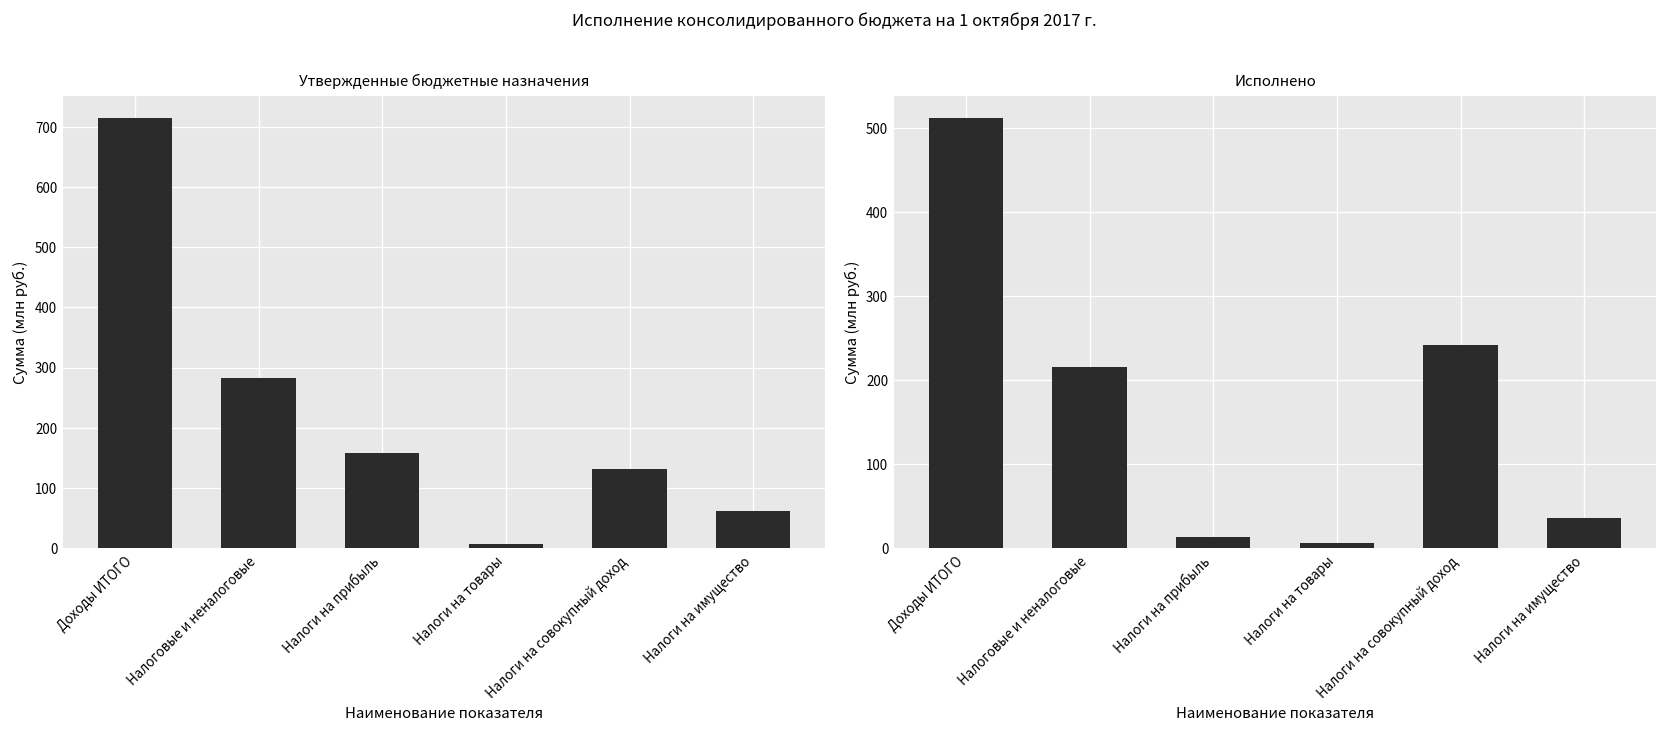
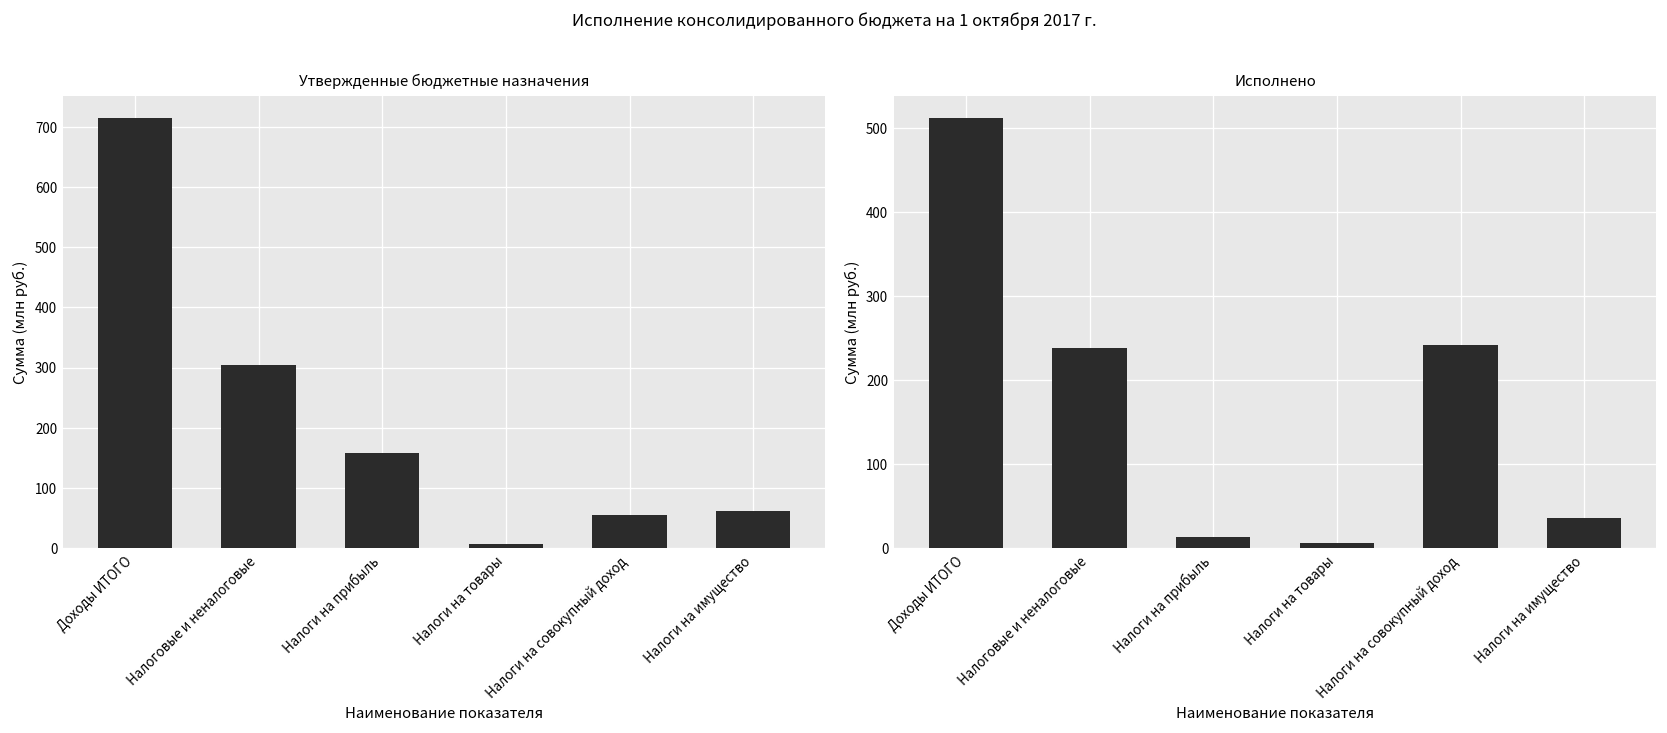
Утвержденные бюджетные назначения, Налоговые и неналоговые: 280 -> 300
Утвержденные бюджетные назначения, Налоги на совокупный доход: 130 -> 50
Исполнено, Налоговые и неналоговые: 220 -> 240
